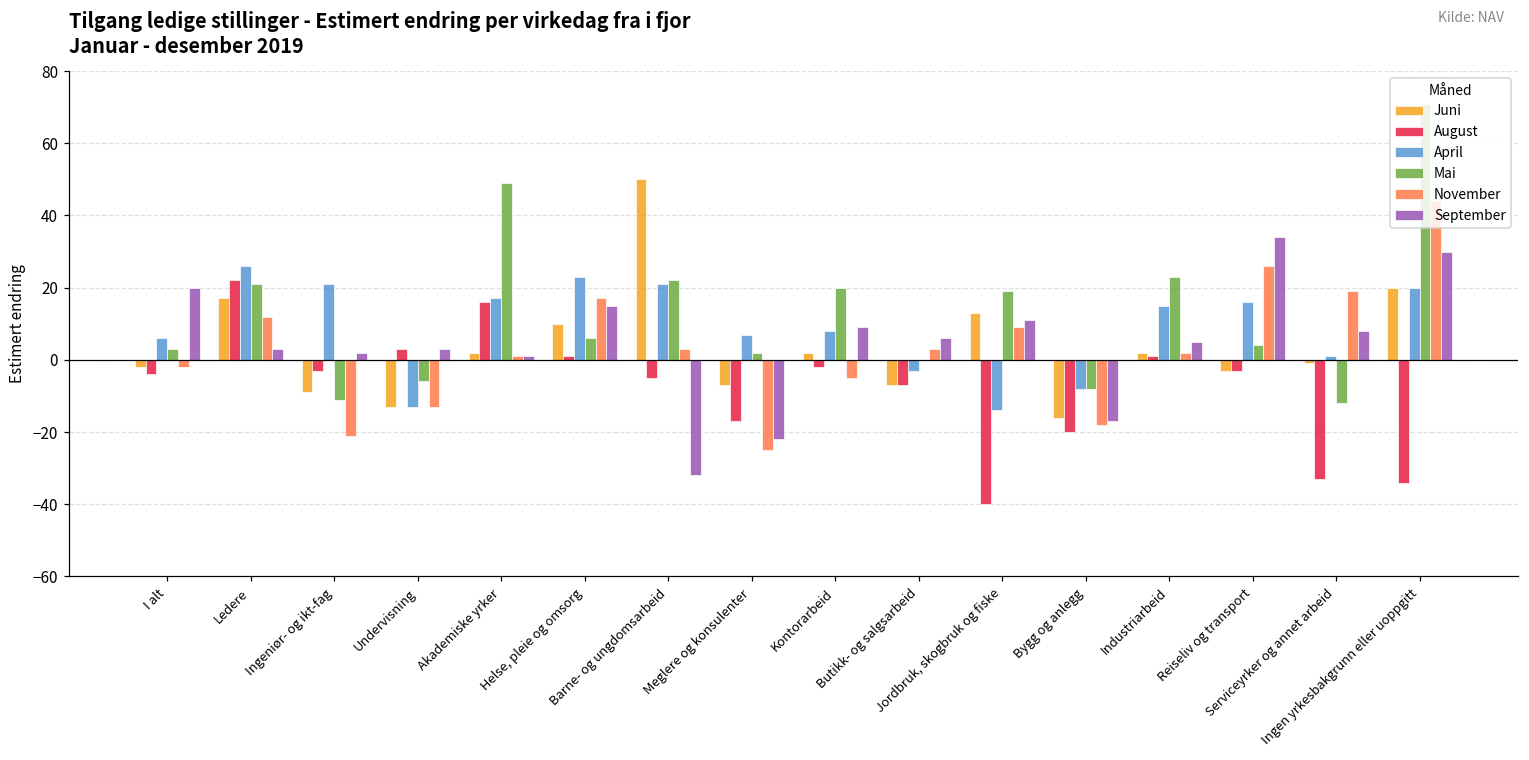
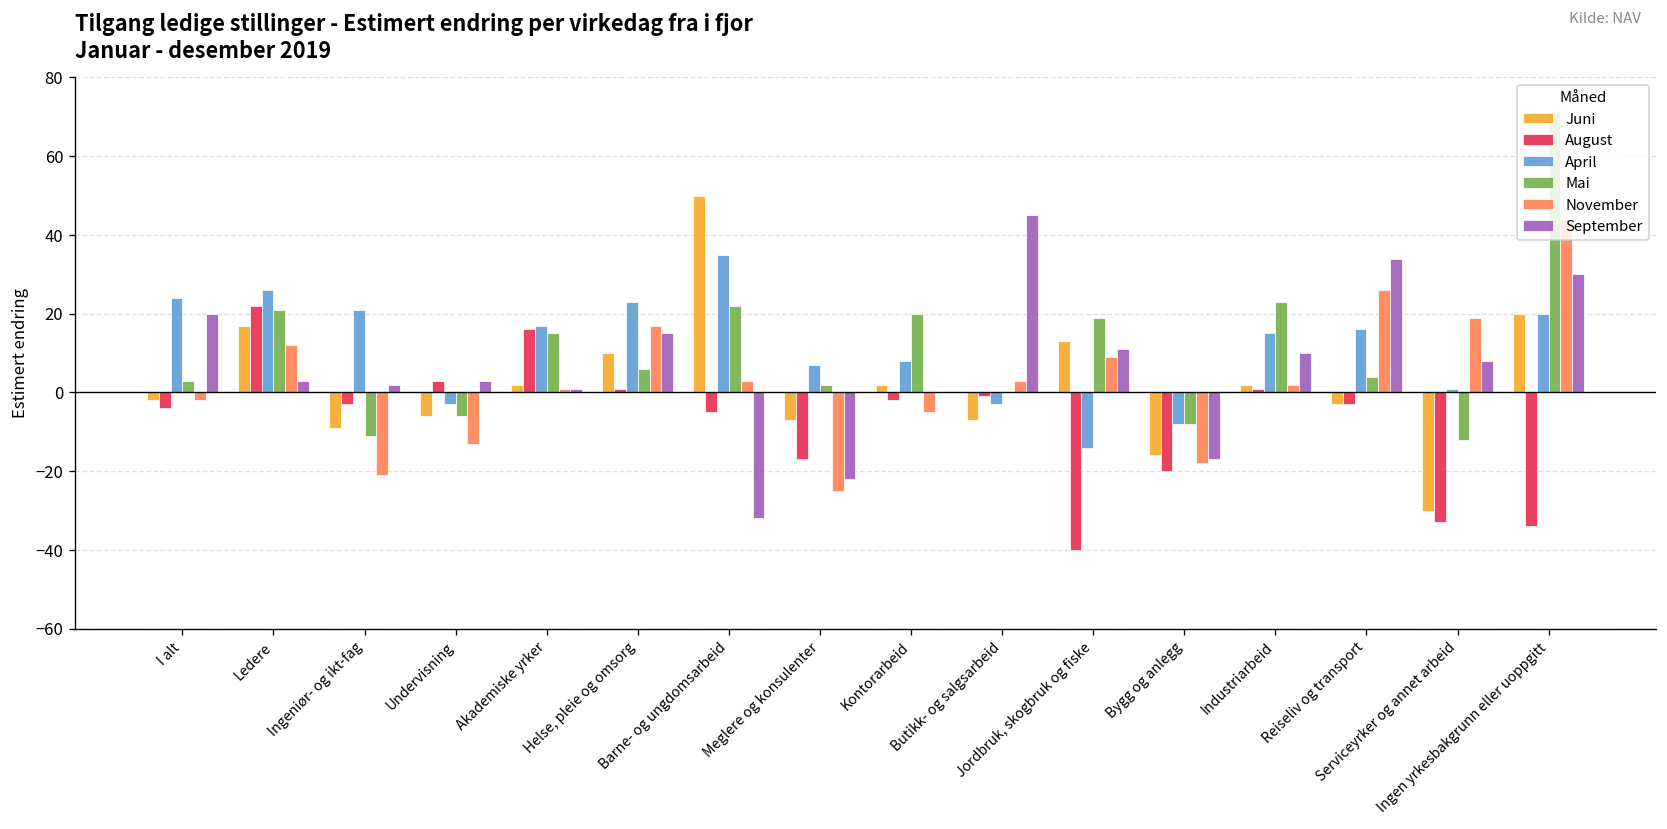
April, I alt: 6 -> 24
Juni, Undervisning: -13 -> -6
April, Undervisning: -13 -> -3
Mai, Akademiske yrker: 49 -> 15
April, Barne- og ungdomsarbeid: 21 -> 35
September, Kontorarbeid: 9 -> 0
August, Butikk- og salgsarbeid: -7 -> -1
September, Butikk- og salgsarbeid: 6 -> 45
September, Industriarbeid: 5 -> 10
Juni, Serviceyrker og annet arbeid: -1 -> -30
